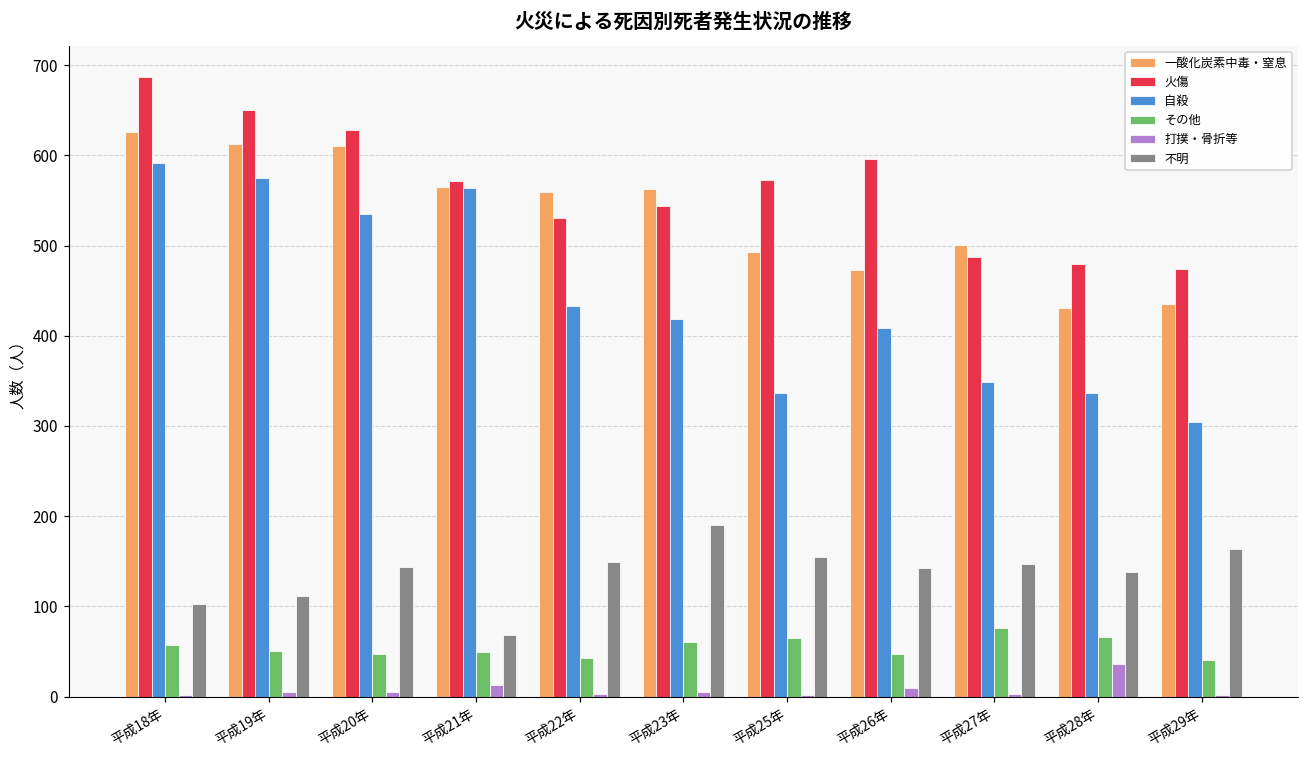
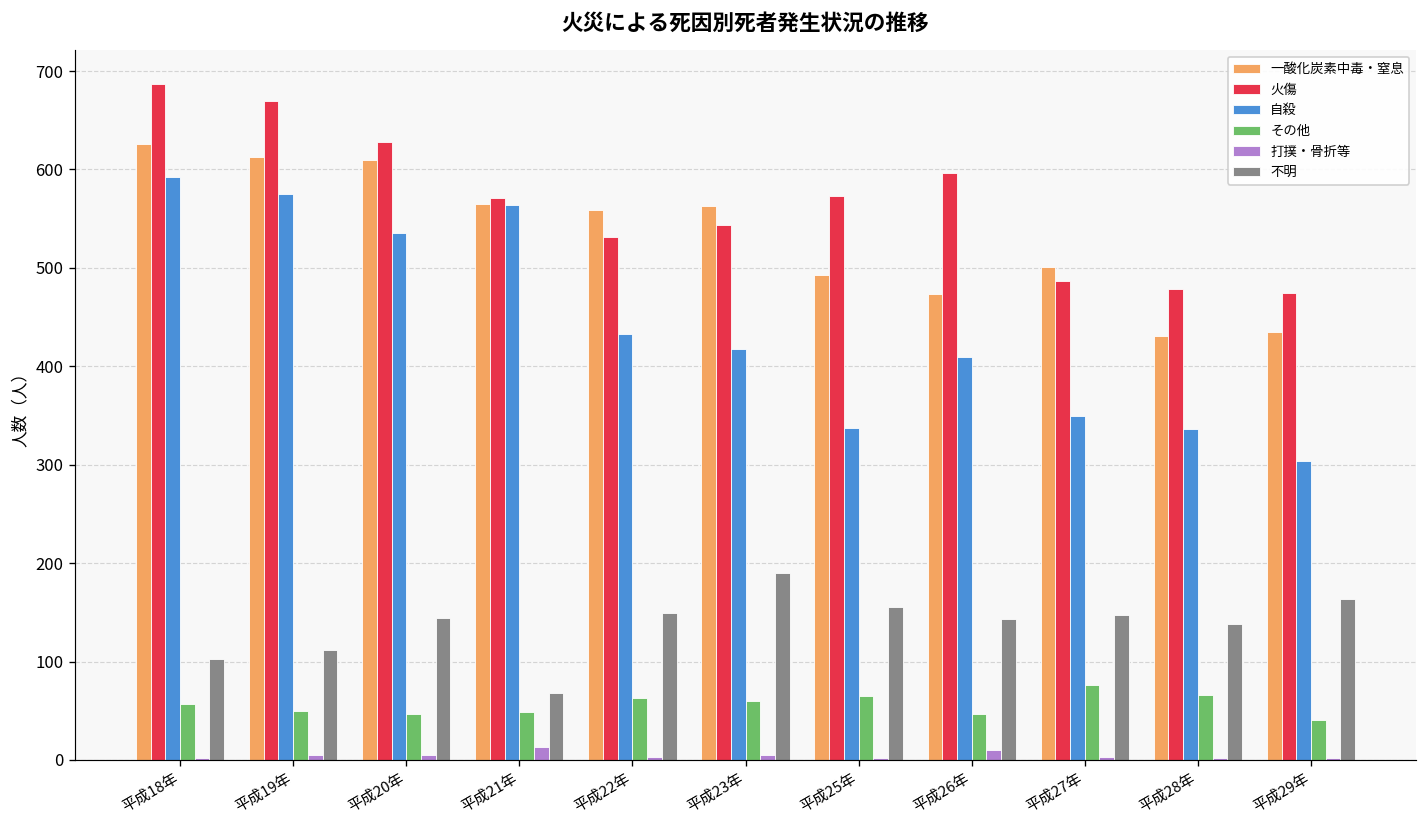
火傷, 平成19年: 650 -> 670
その他, 平成22年: 40 -> 60
打撲・骨折等, 平成28年: 40 -> 0
